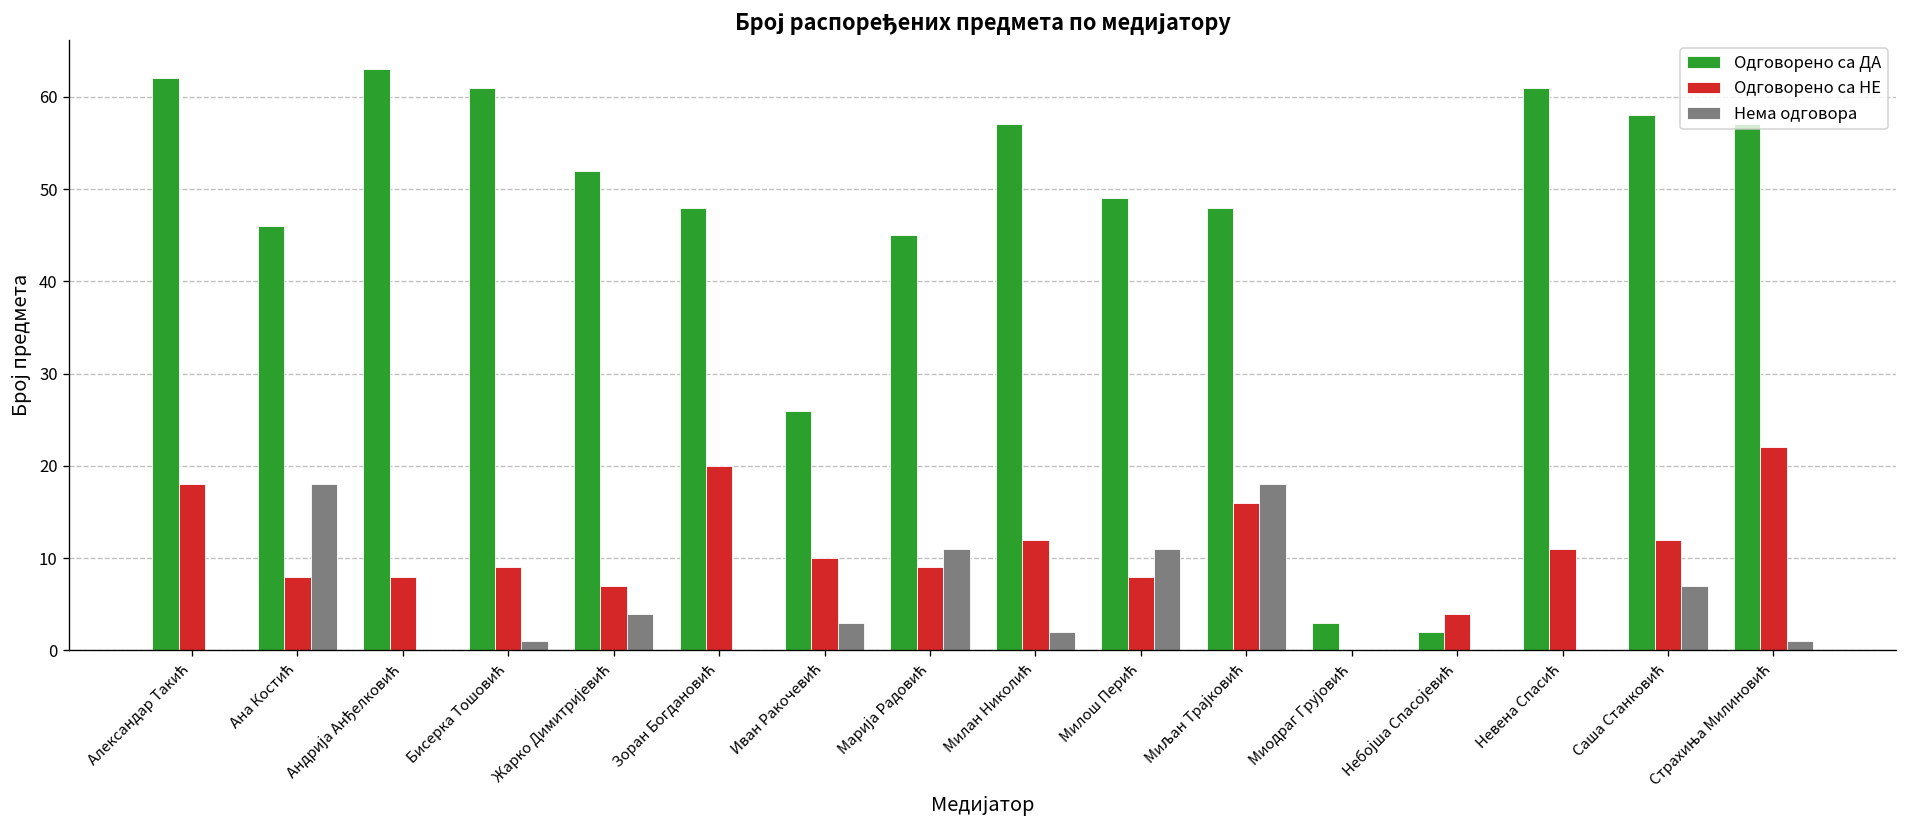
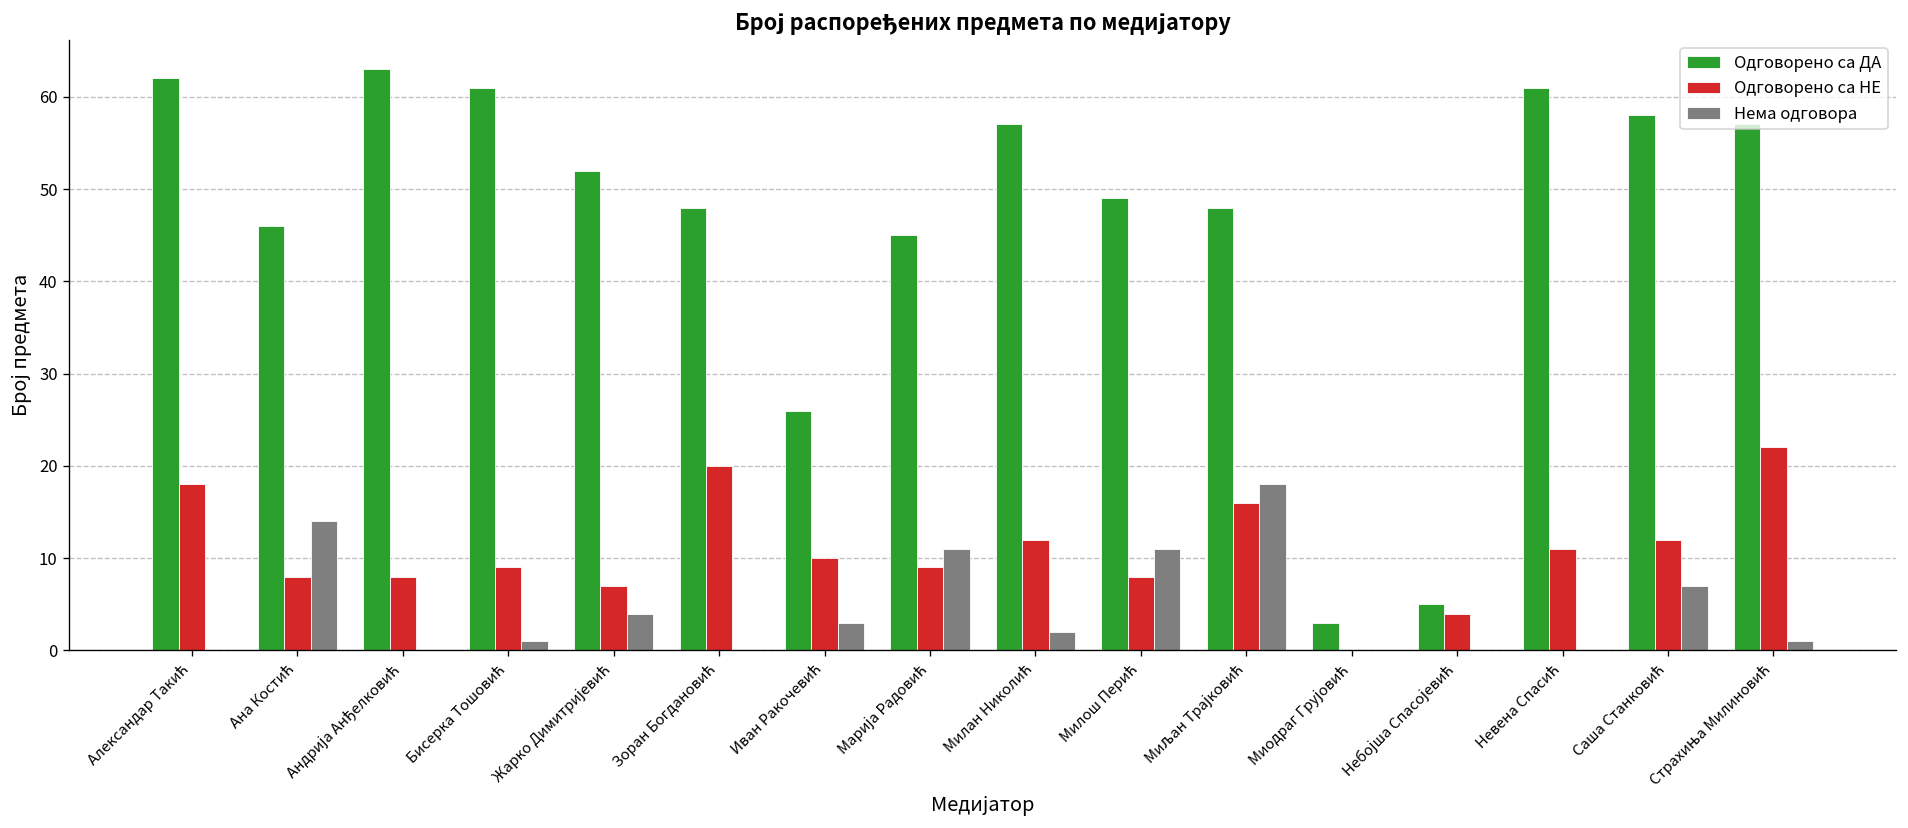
Нема одговора, Ана Костић: 18 -> 14
Одговорено са ДА, Небојша Спасојевић: 2 -> 5
